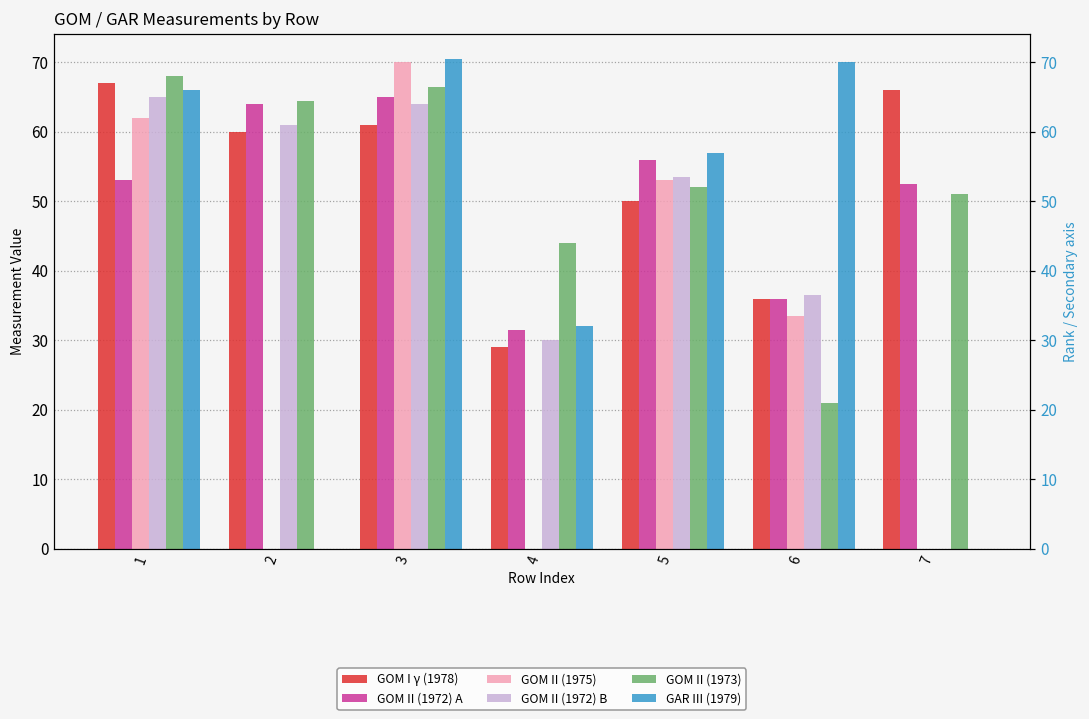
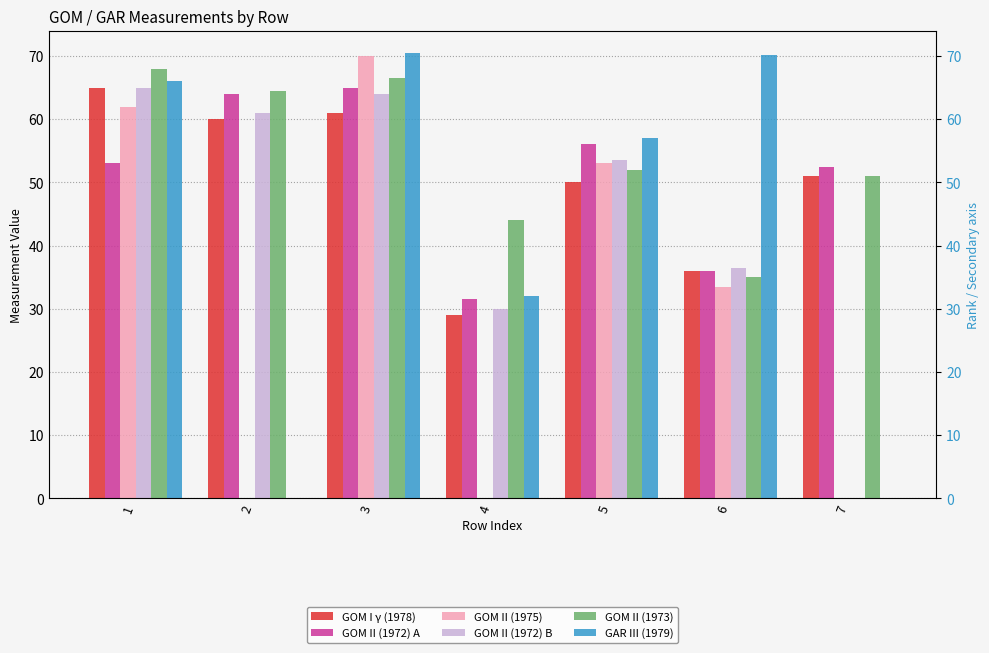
GOM I γ (1978), 1: 67 -> 65
GOM II (1973), 6: 21 -> 35
GOM I γ (1978), 7: 66 -> 51
